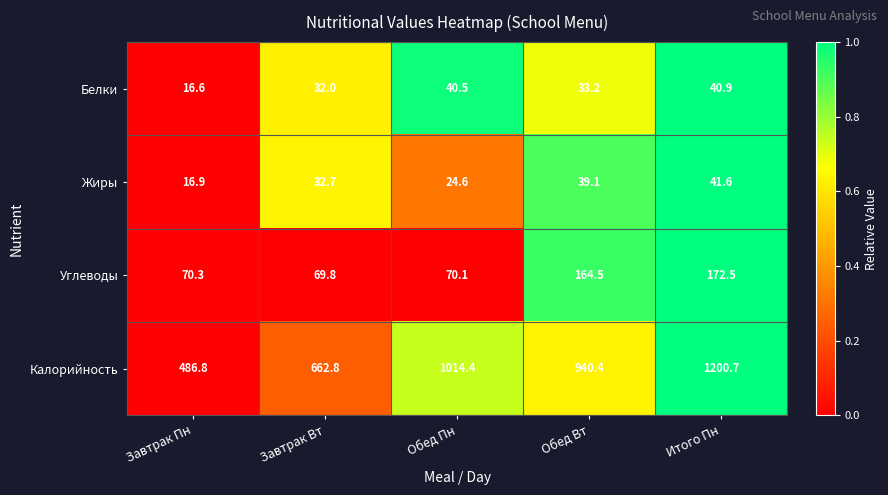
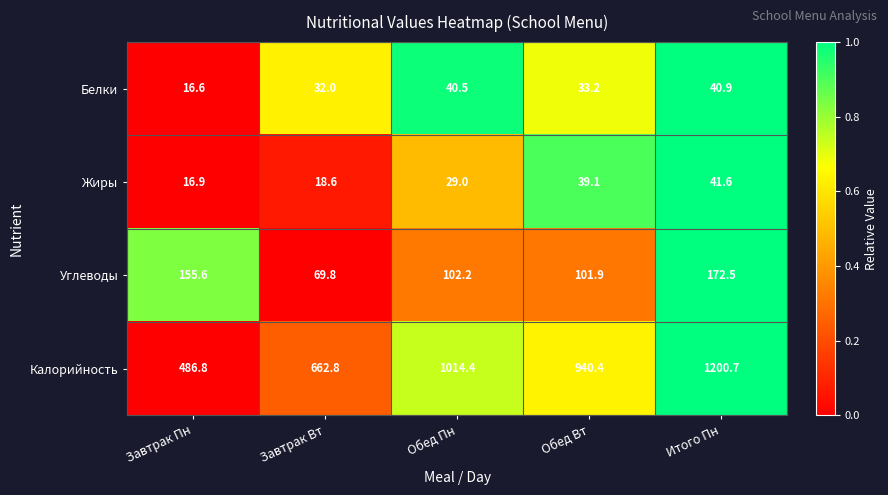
Жиры, Завтрак Вт: 32.7 -> 18.6
Жиры, Обед Пн: 24.6 -> 29.0
Углеводы, Завтрак Пн: 70.3 -> 155.6
Углеводы, Обед Пн: 70.1 -> 102.2
Углеводы, Обед Вт: 164.5 -> 101.9
